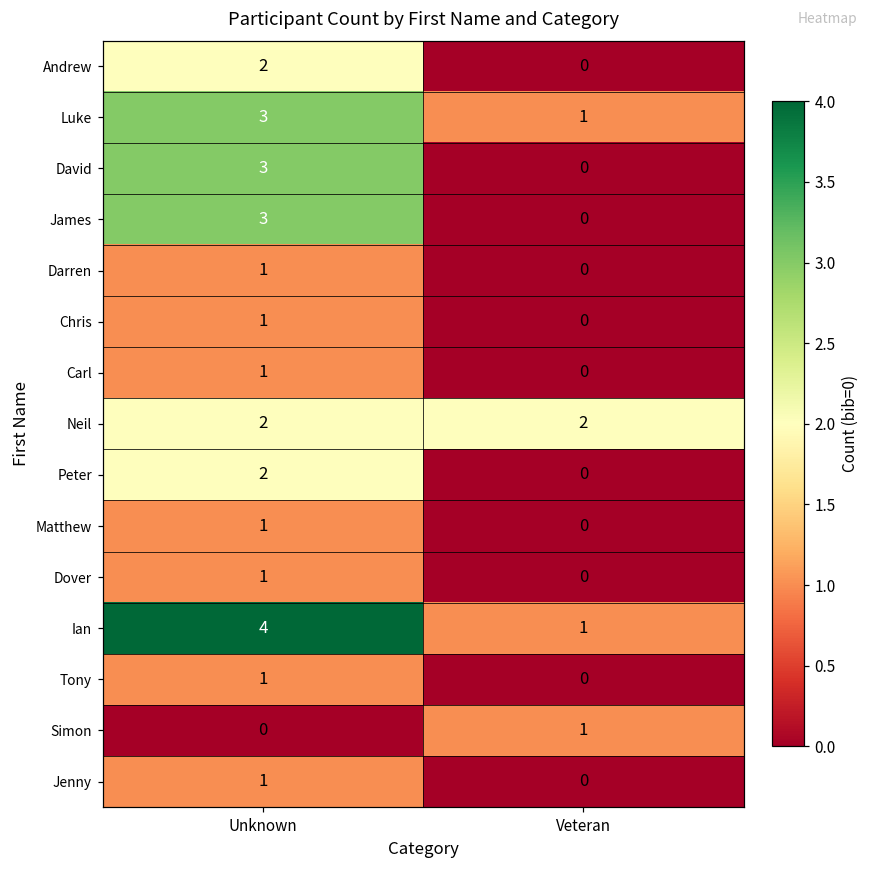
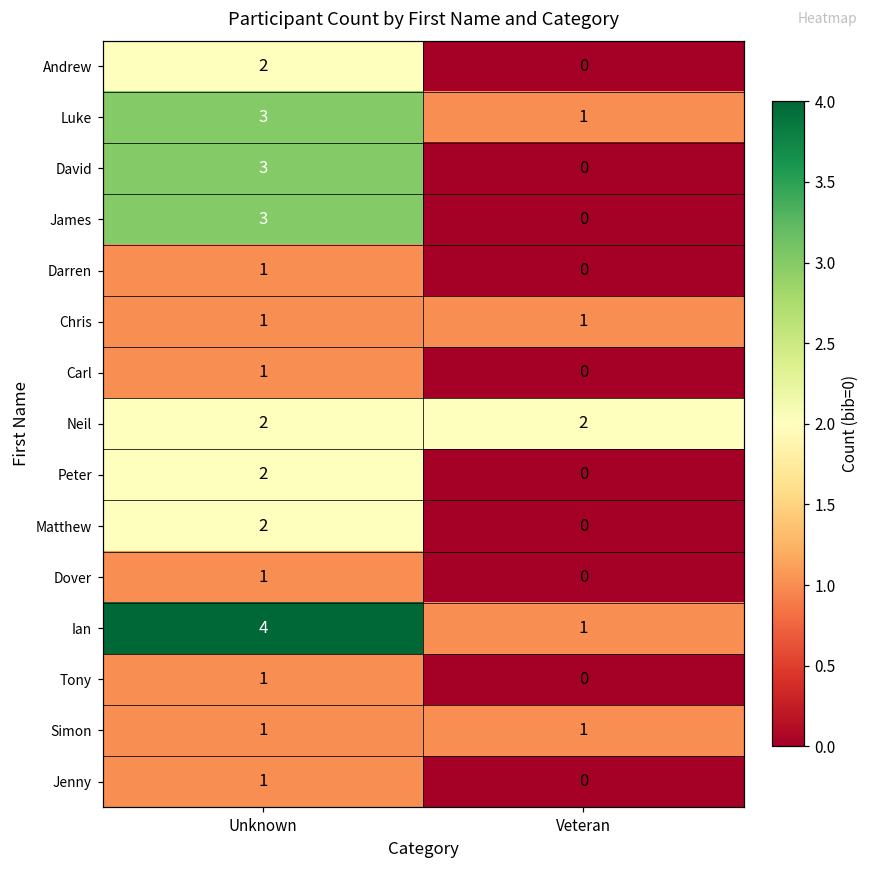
Chris, Veteran: 0 -> 1
Matthew, Unknown: 1 -> 2
Simon, Unknown: 0 -> 1
